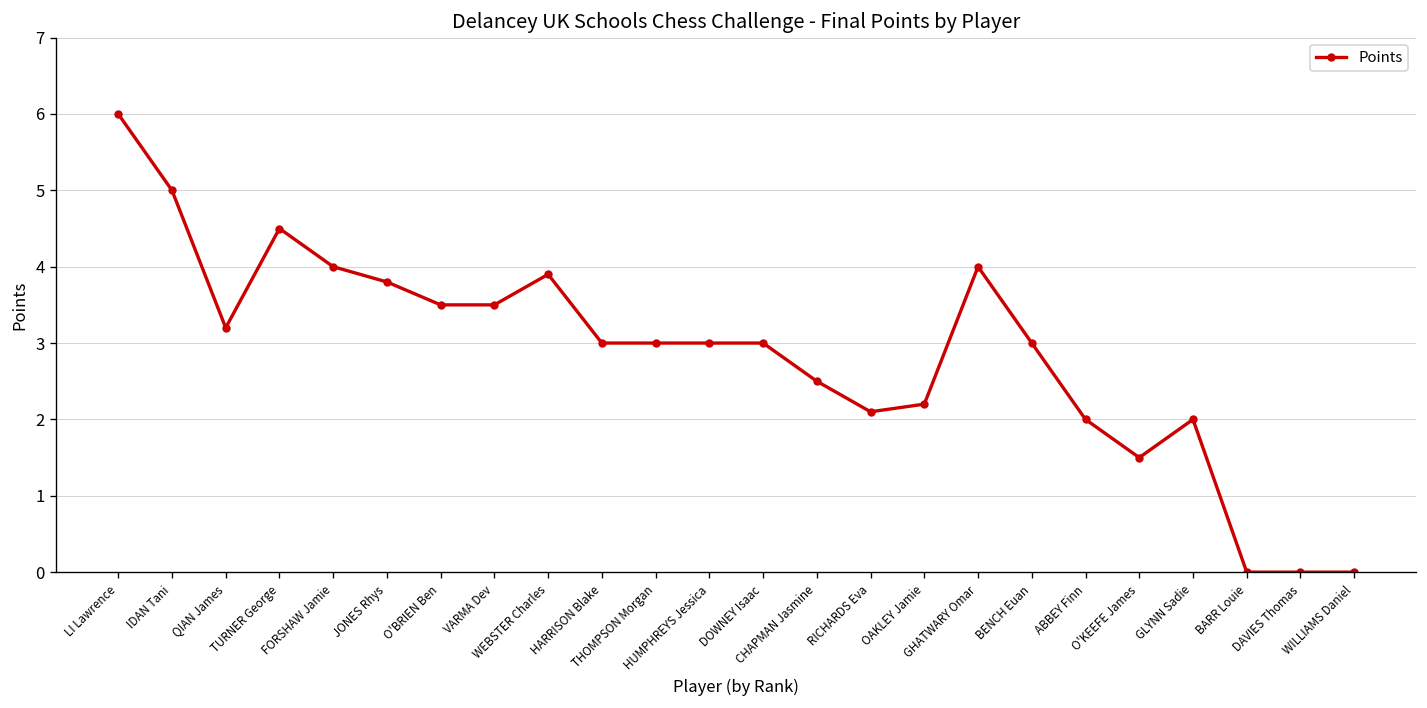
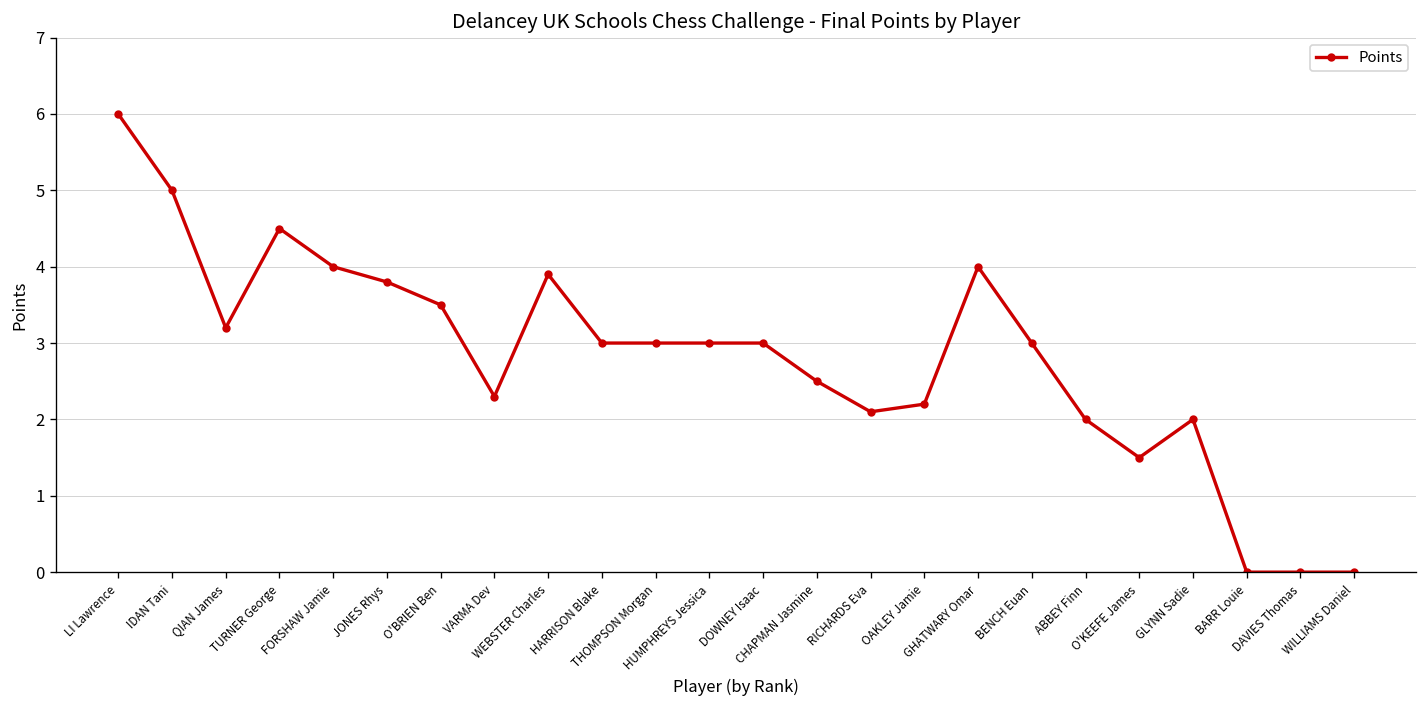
VARMA Dev: 3.5 -> 2.3
